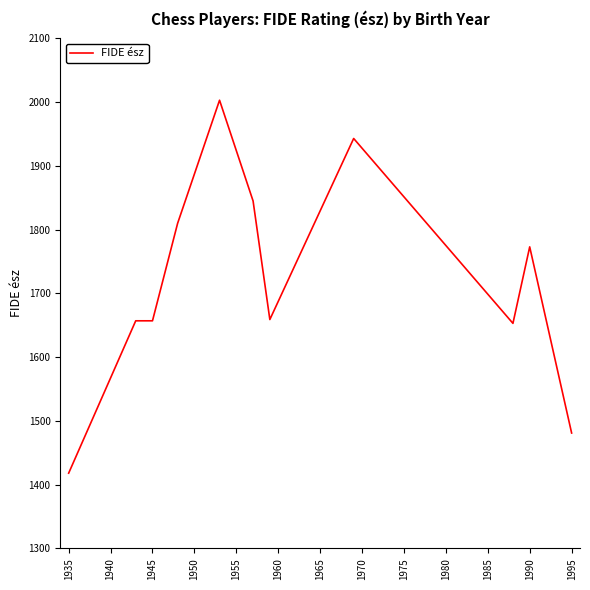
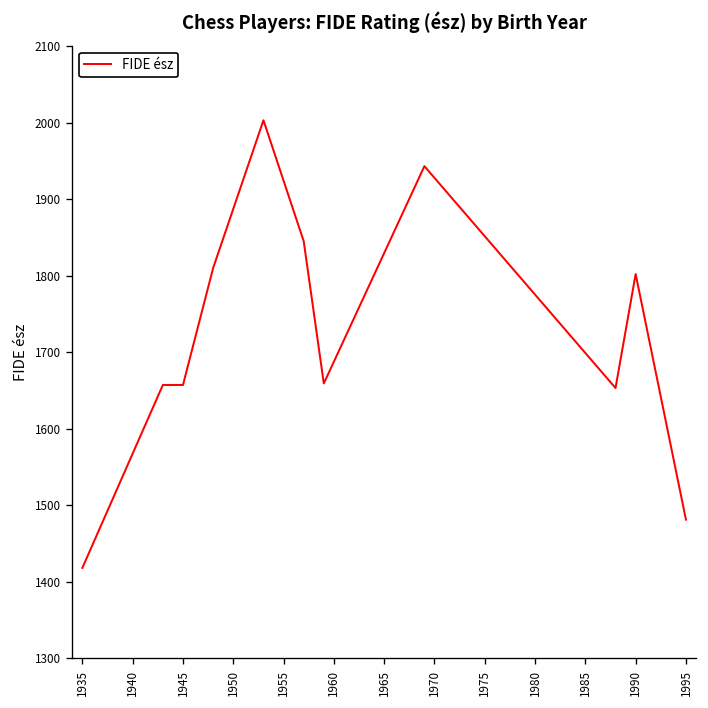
1990: 1770 -> 1800
